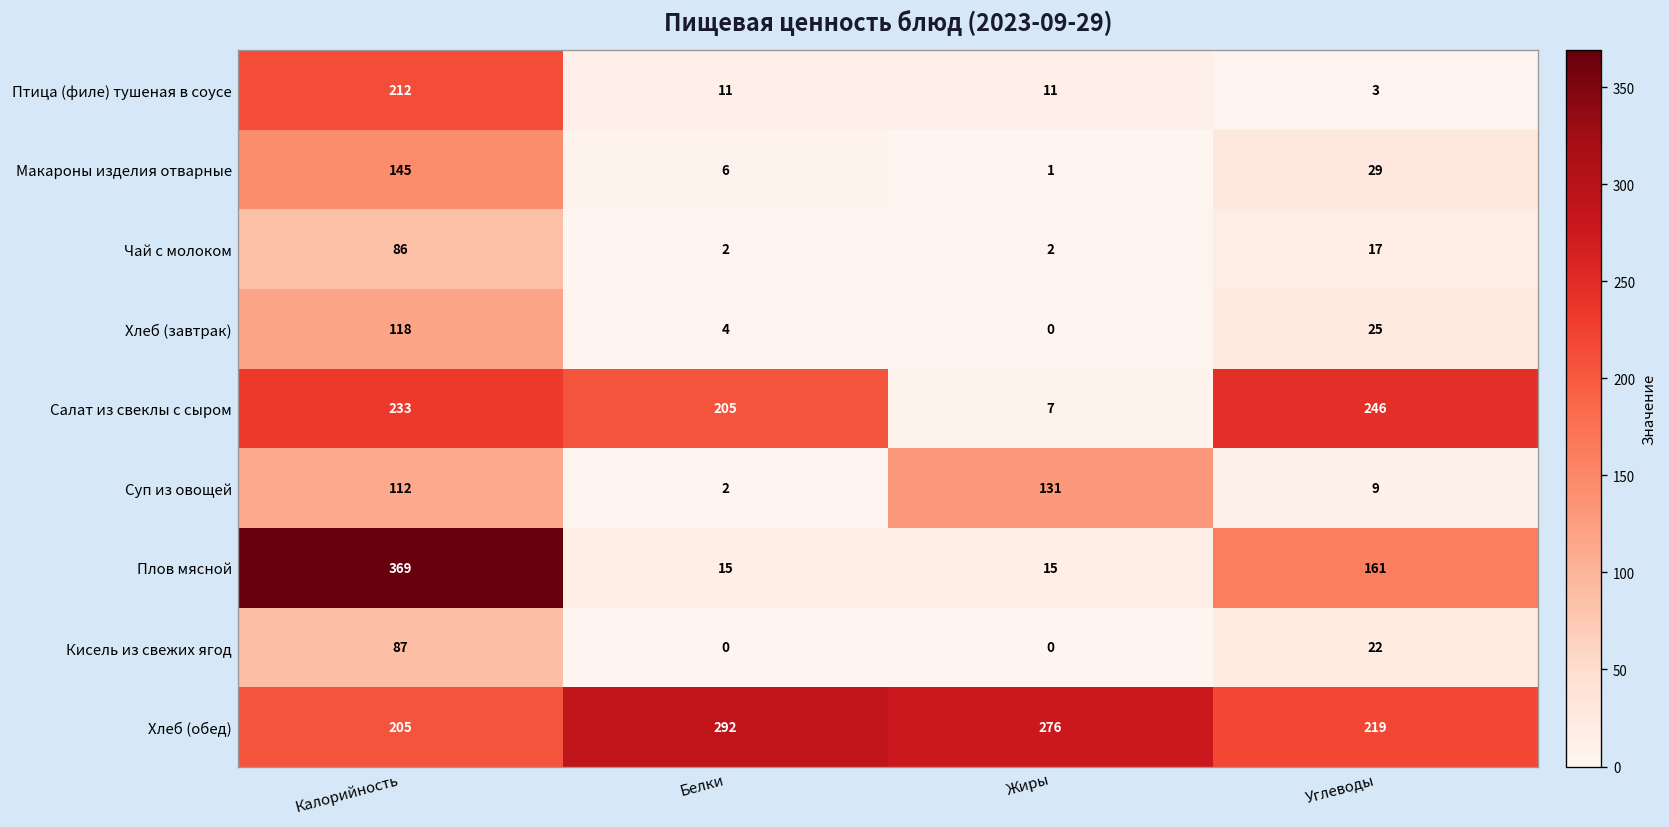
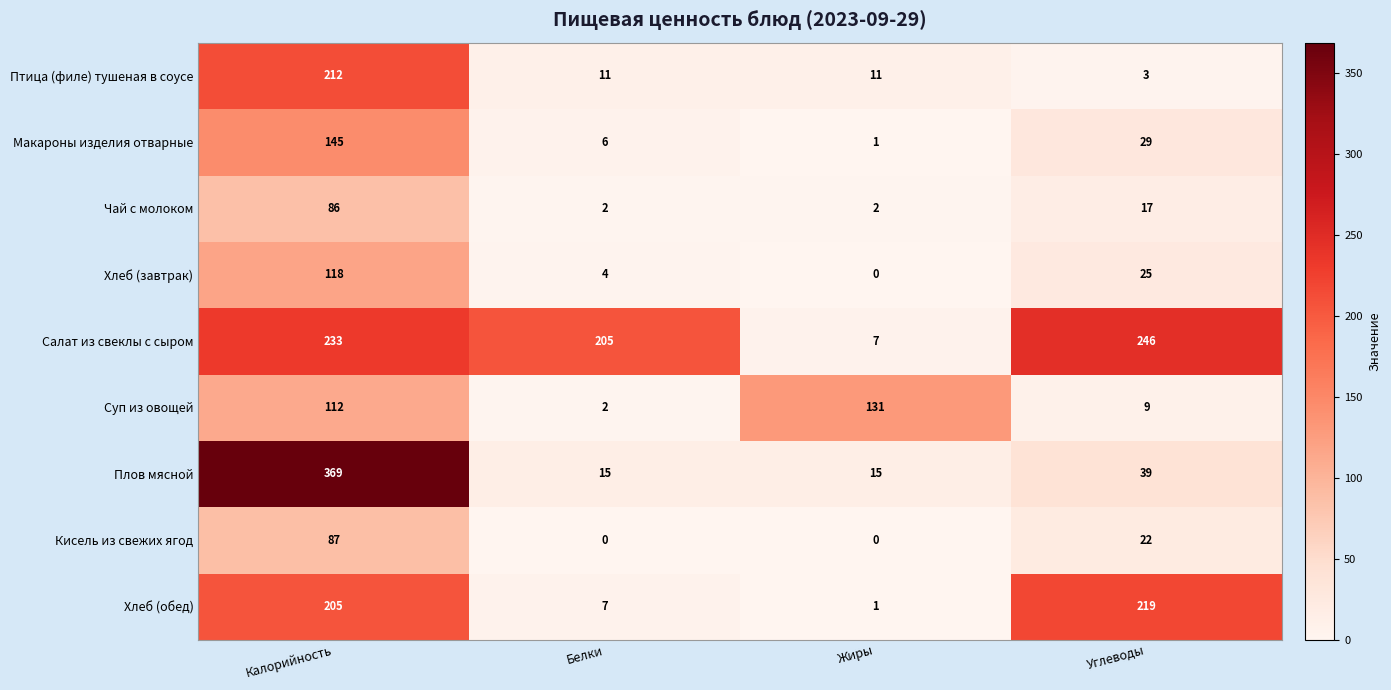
Плов мясной, Углеводы: 161 -> 39
Хлеб (обед), Белки: 292 -> 7
Хлеб (обед), Жиры: 276 -> 1
